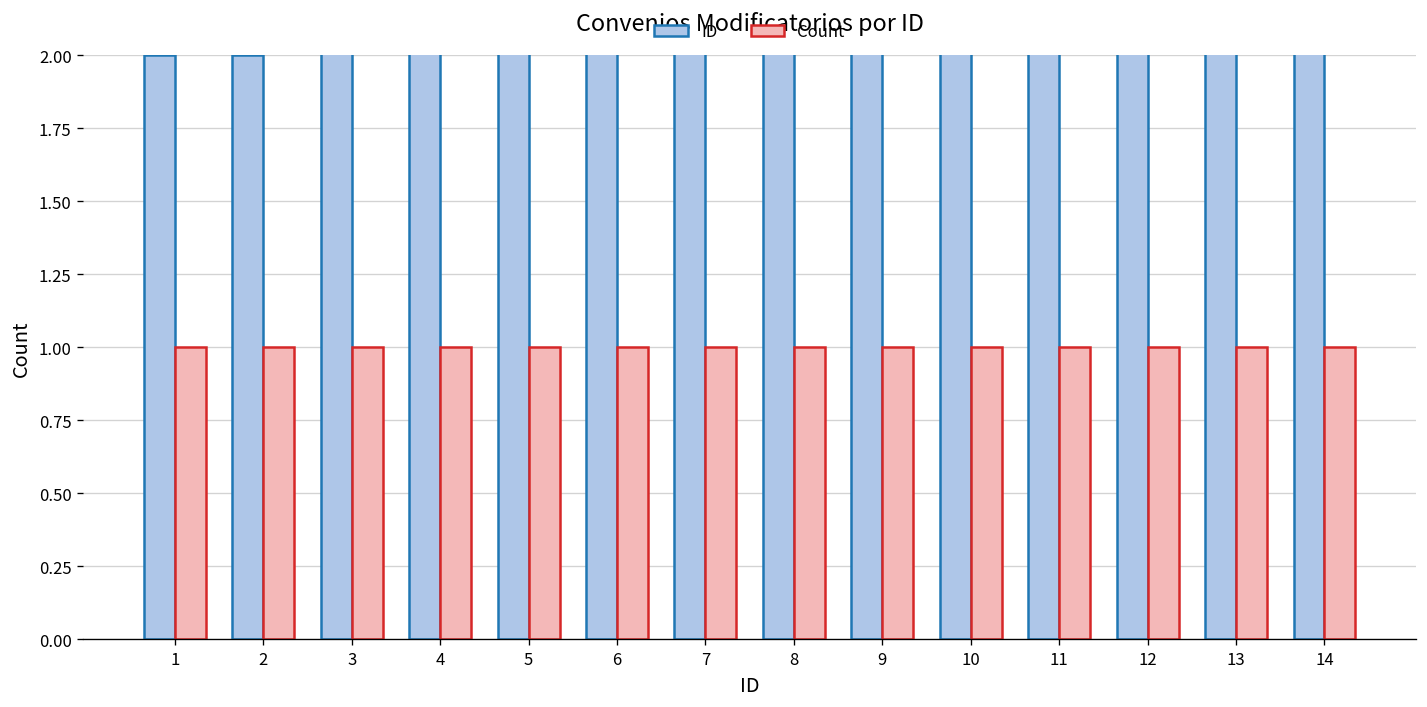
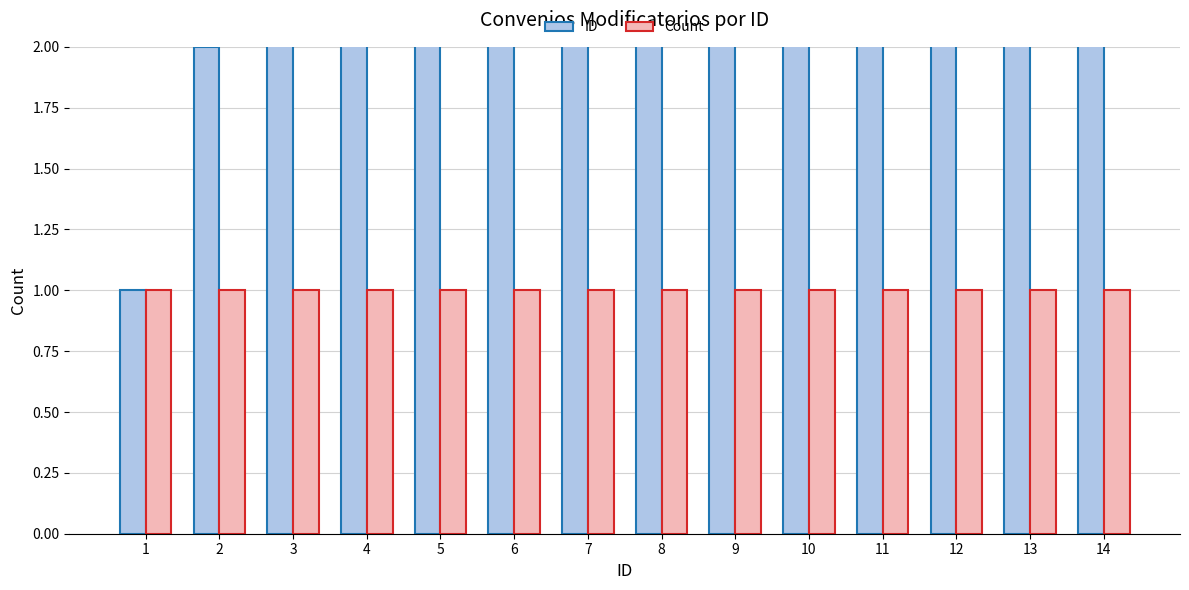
ID, 1: 2 -> 1
